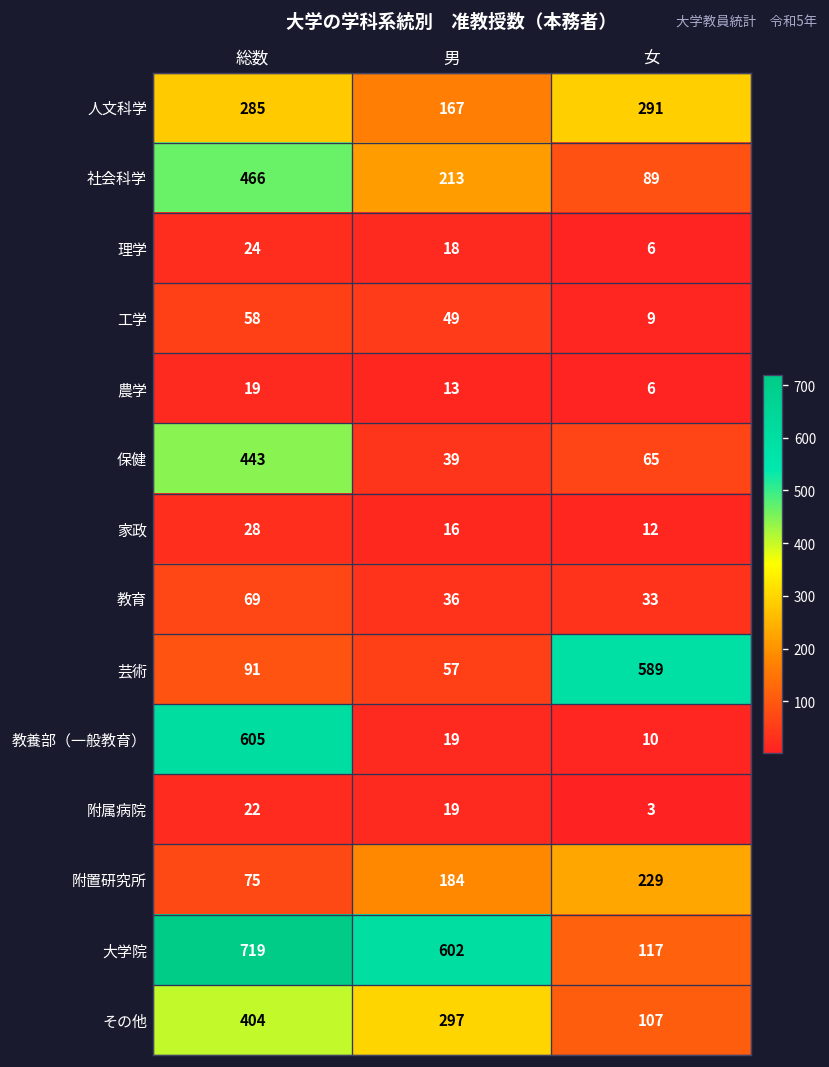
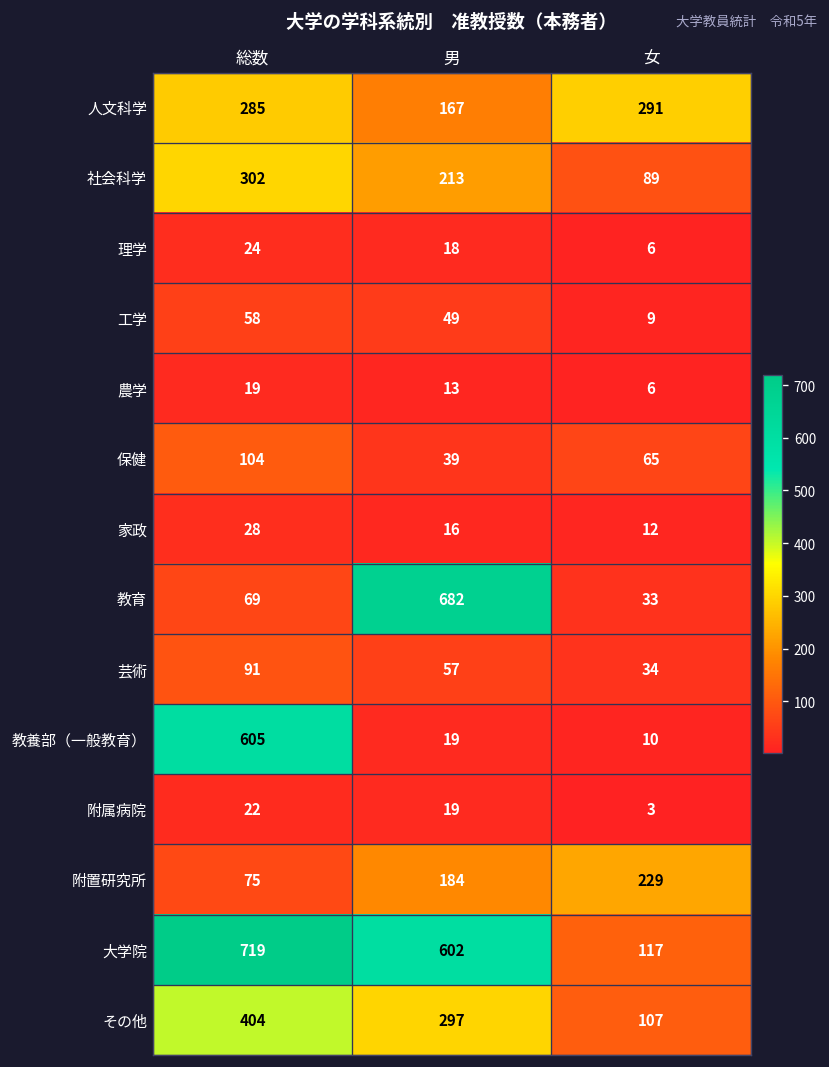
社会科学, 総数: 466 -> 302
保健, 総数: 443 -> 104
教育, 男: 36 -> 682
芸術, 女: 589 -> 34
